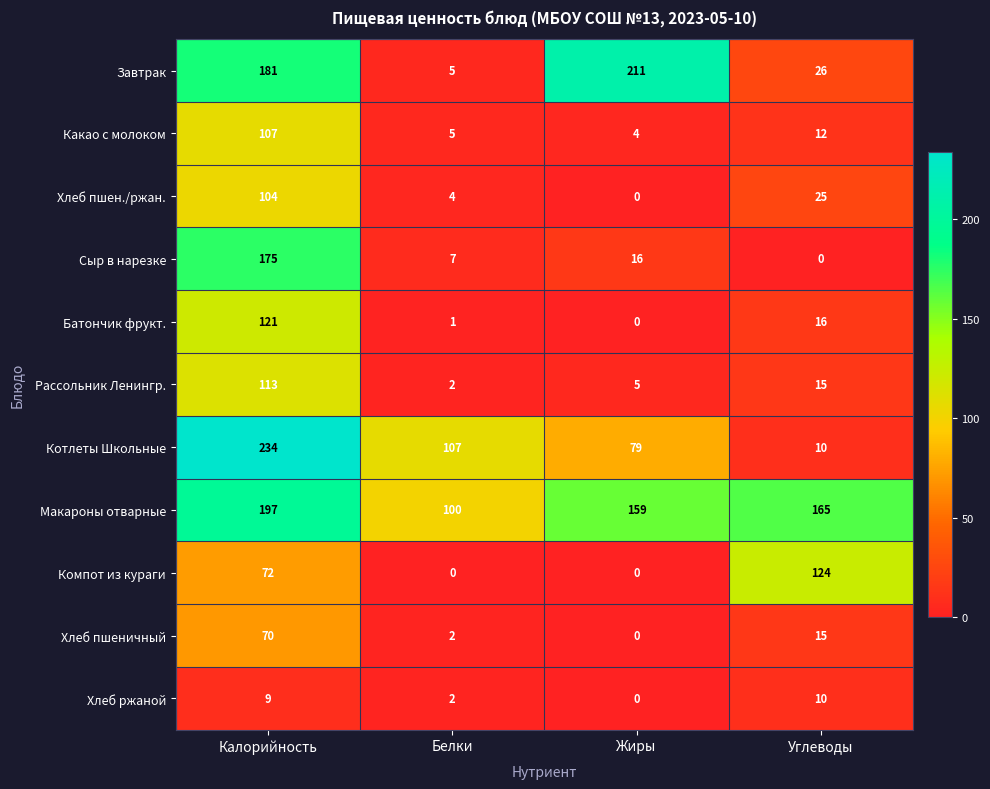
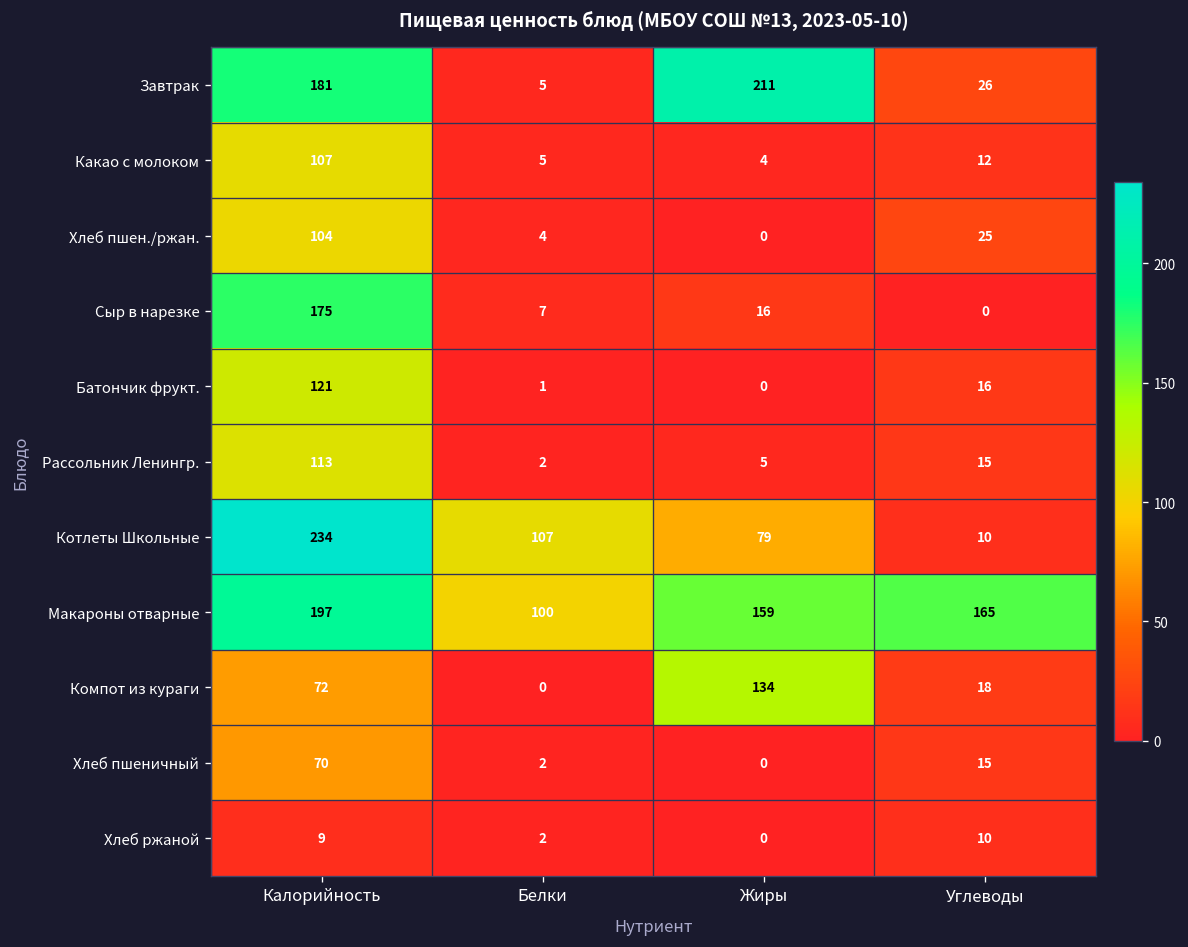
Компот из кураги, Жиры: 0 -> 134
Компот из кураги, Углеводы: 124 -> 18
